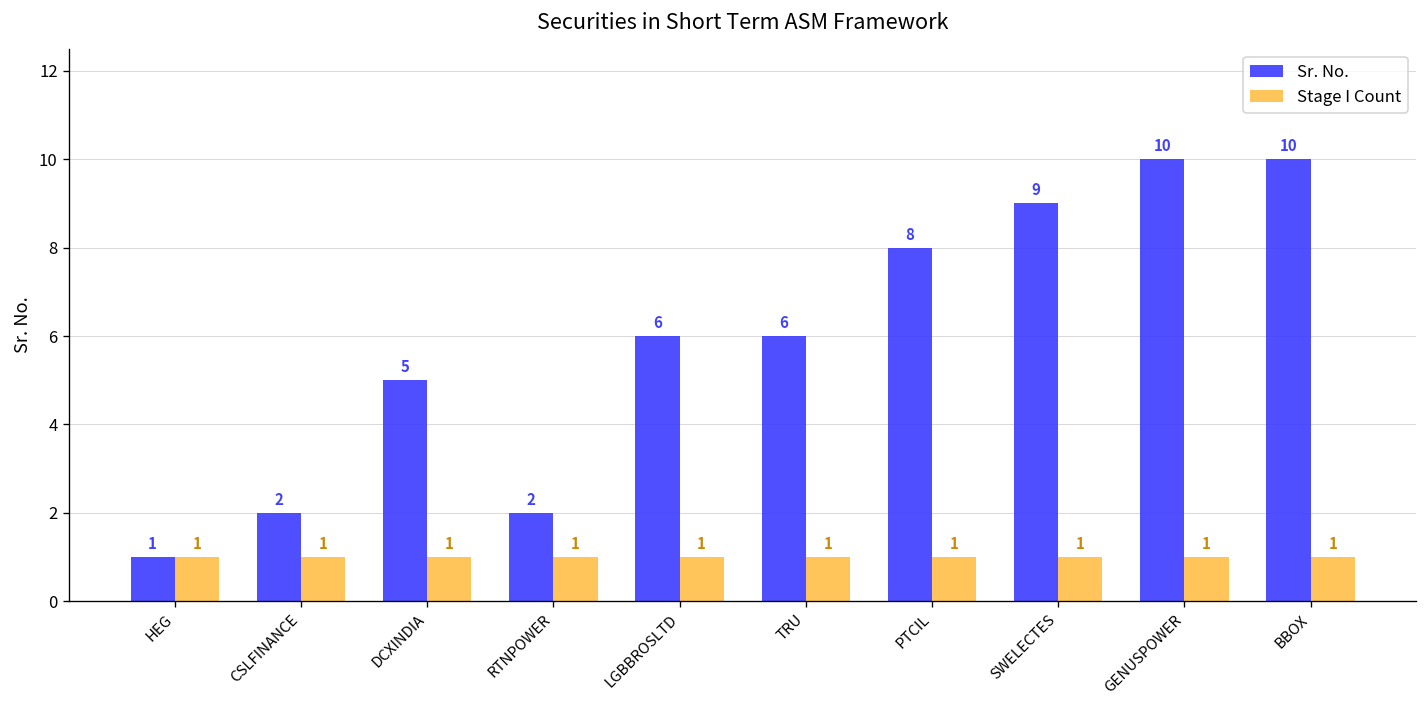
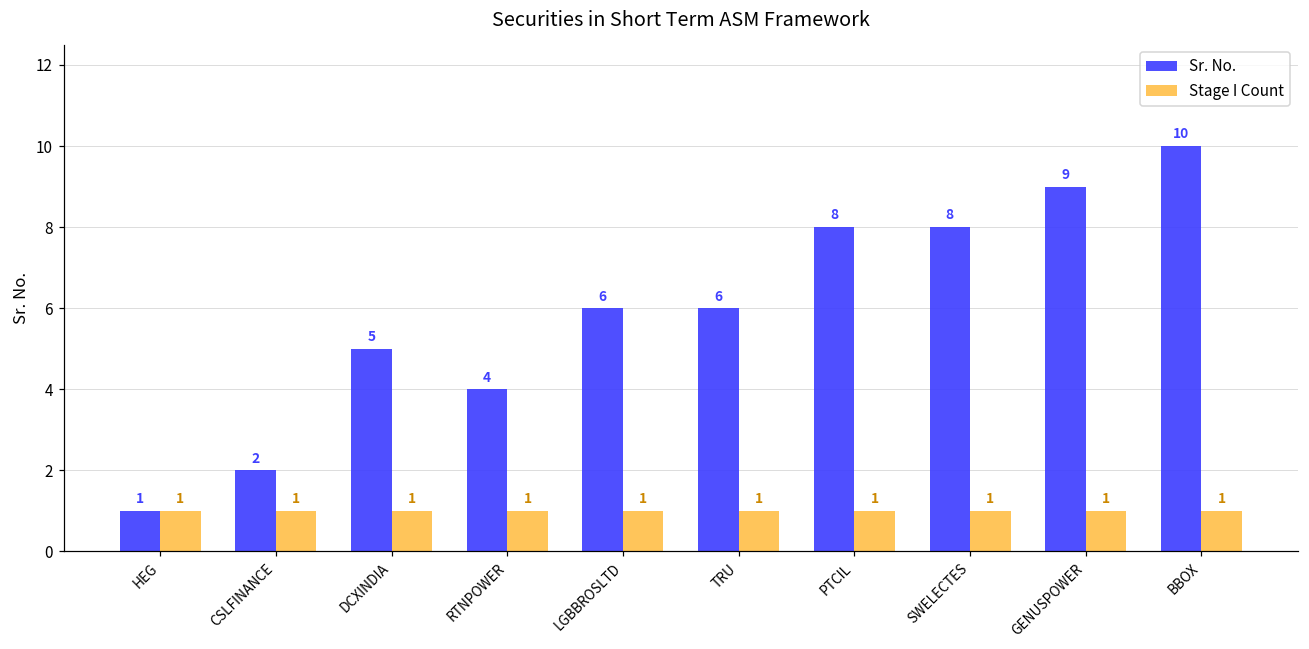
Sr. No., RTNPOWER: 2 -> 4
Sr. No., SWELECTES: 9 -> 8
Sr. No., GENUSPOWER: 10 -> 9
